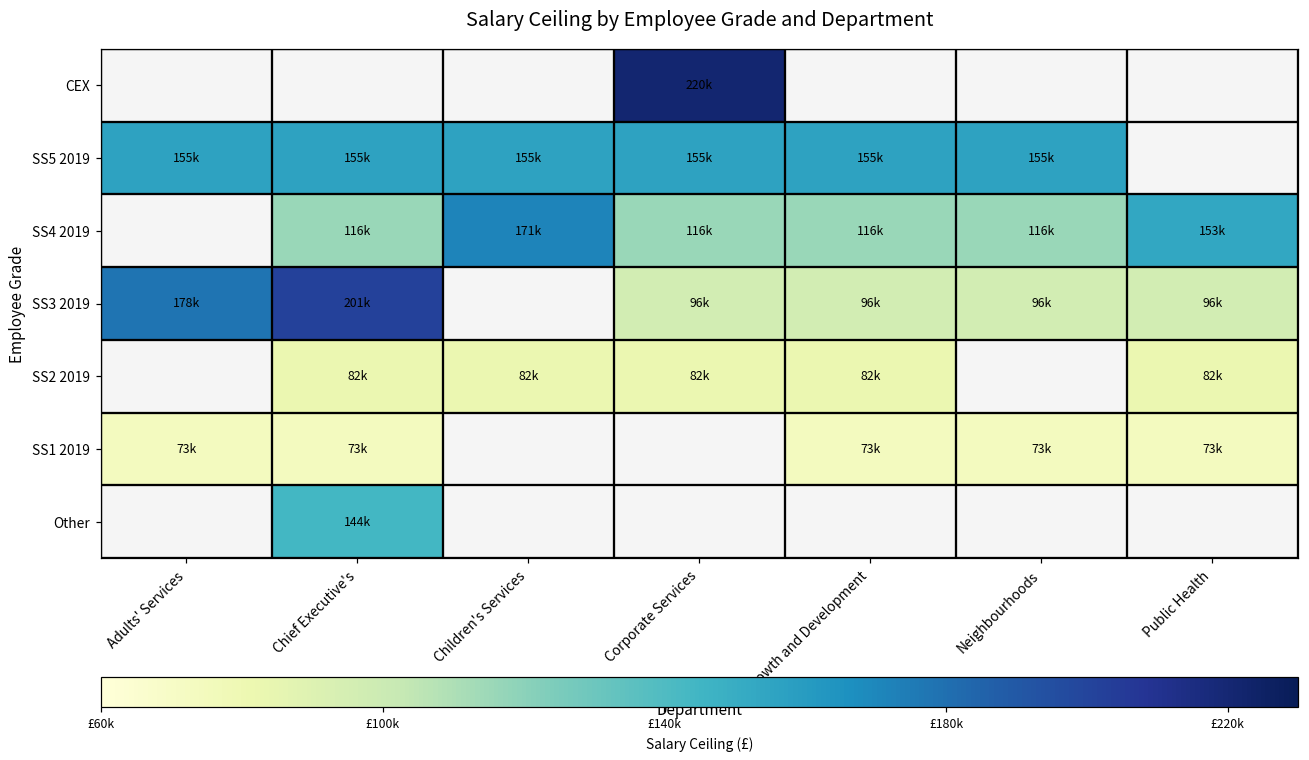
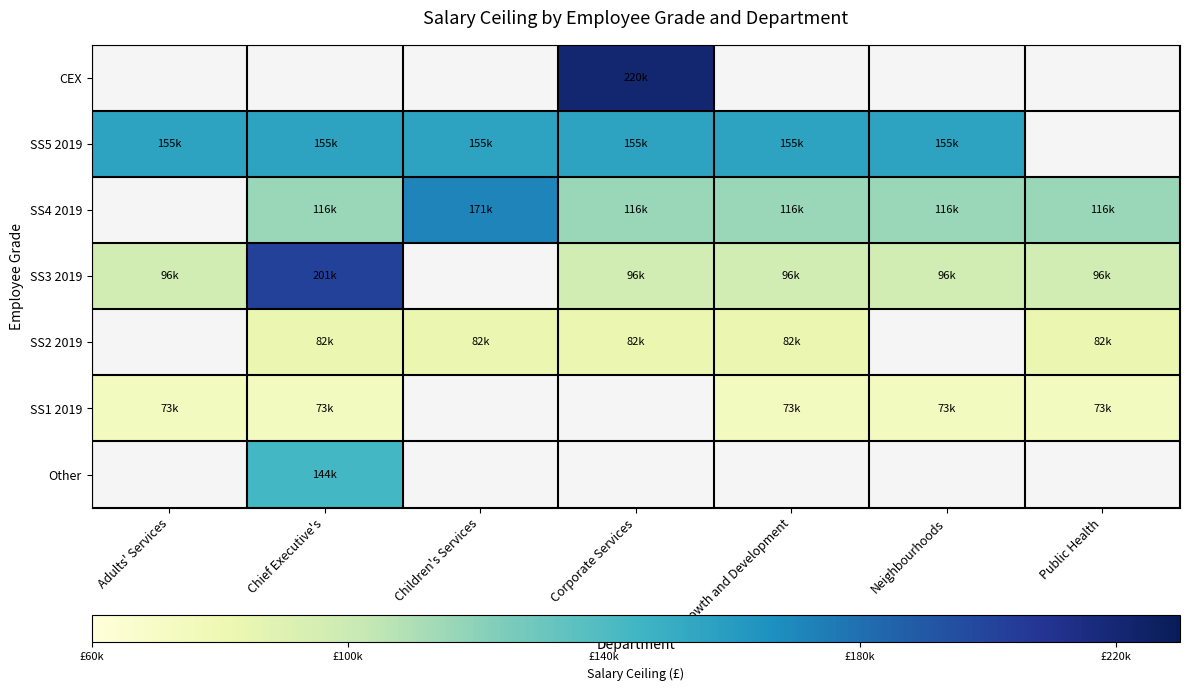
SS4 2019, Public Health: 153k -> 116k
SS3 2019, Adults' Services: 178k -> 96k
